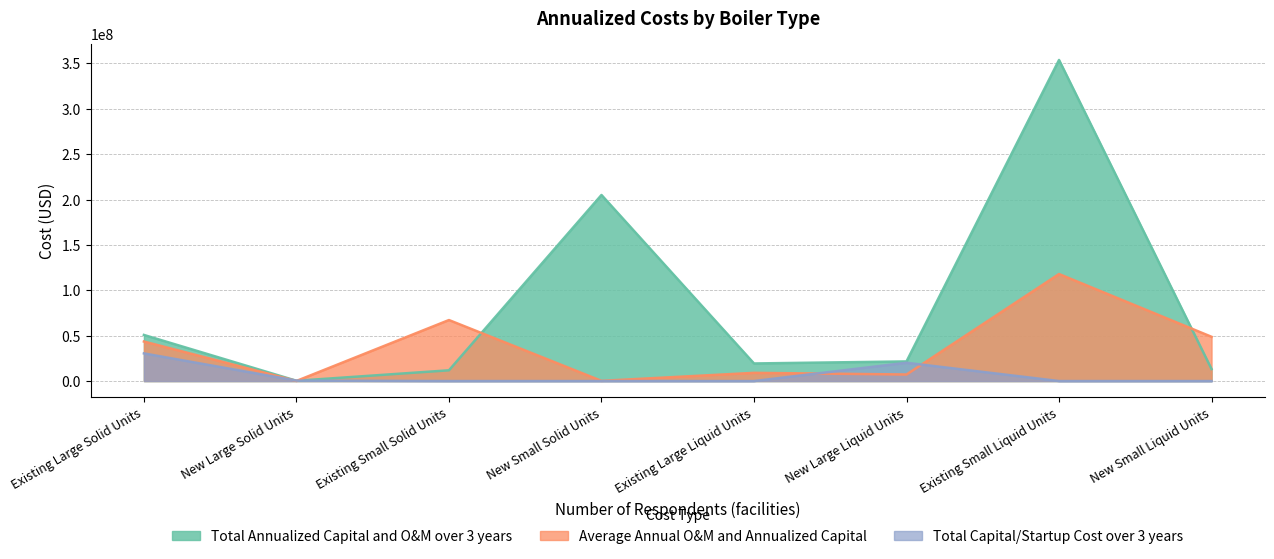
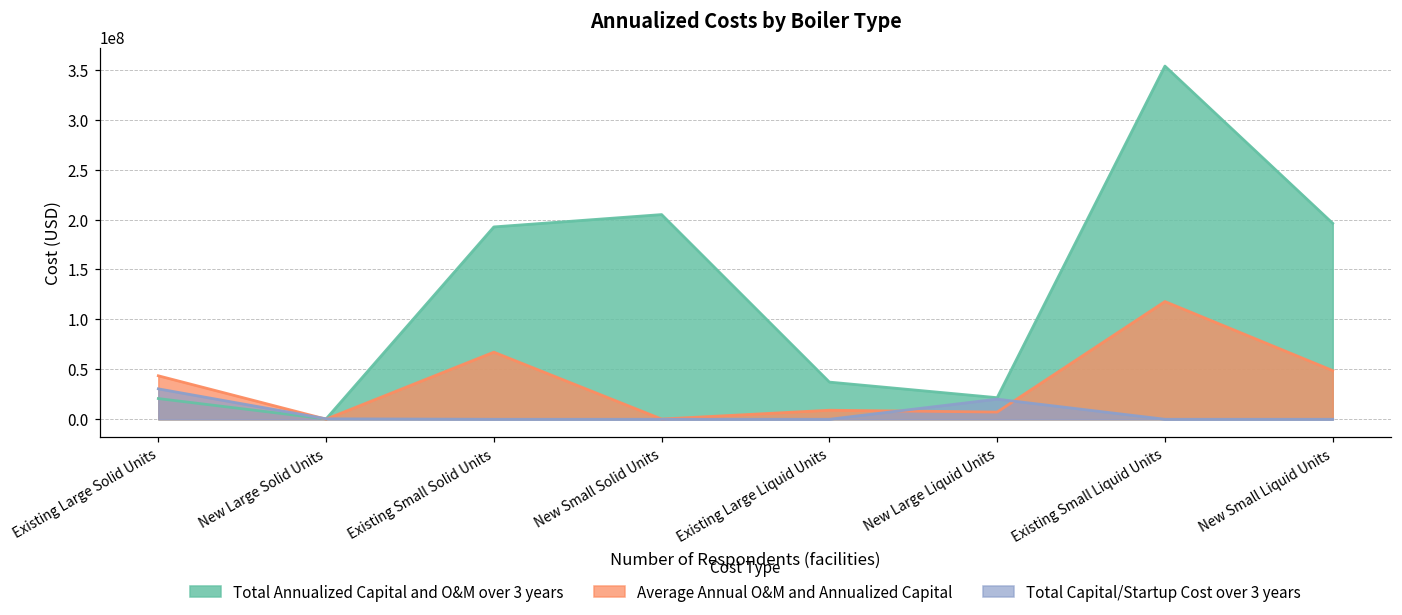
Total Annualized Capital and O&M over 3 years, Existing Large Solid Units: 50000000 -> 20000000
Total Annualized Capital and O&M over 3 years, Existing Small Solid Units: 10000000 -> 190000000
Total Annualized Capital and O&M over 3 years, Existing Large Liquid Units: 20000000 -> 40000000
Total Annualized Capital and O&M over 3 years, New Small Liquid Units: 10000000 -> 200000000
